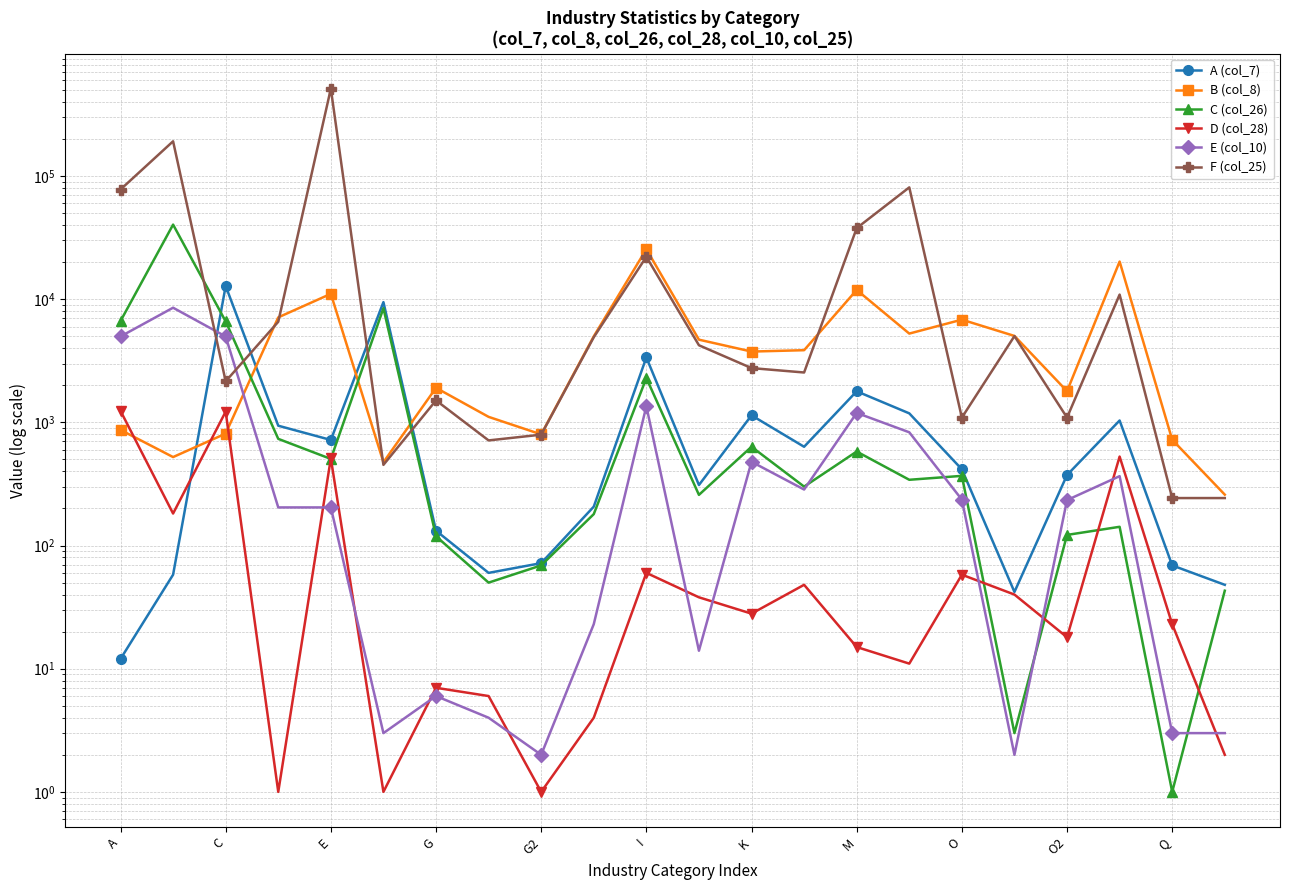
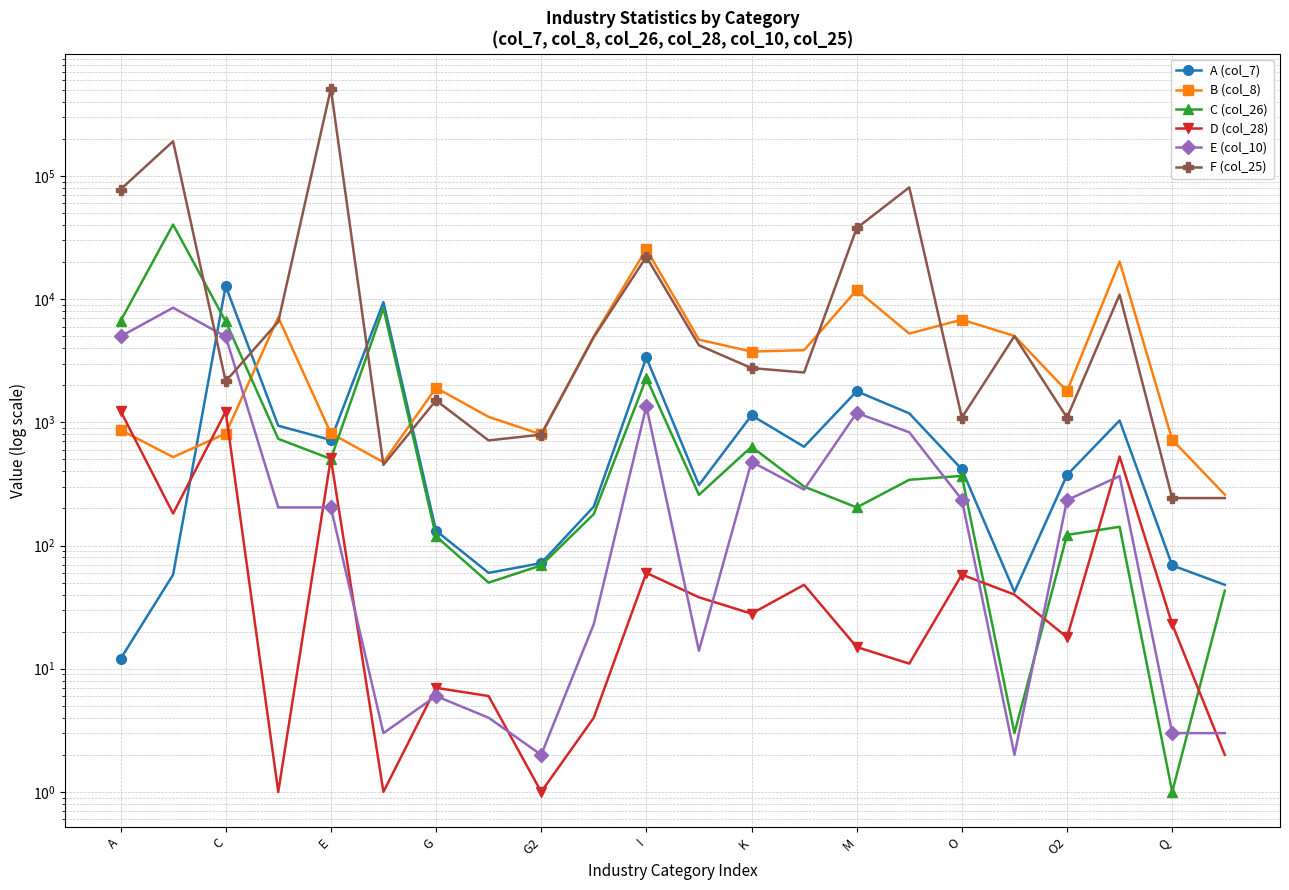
B (col_8), E: 11000 -> 800
C (col_26), M: 600 -> 200
